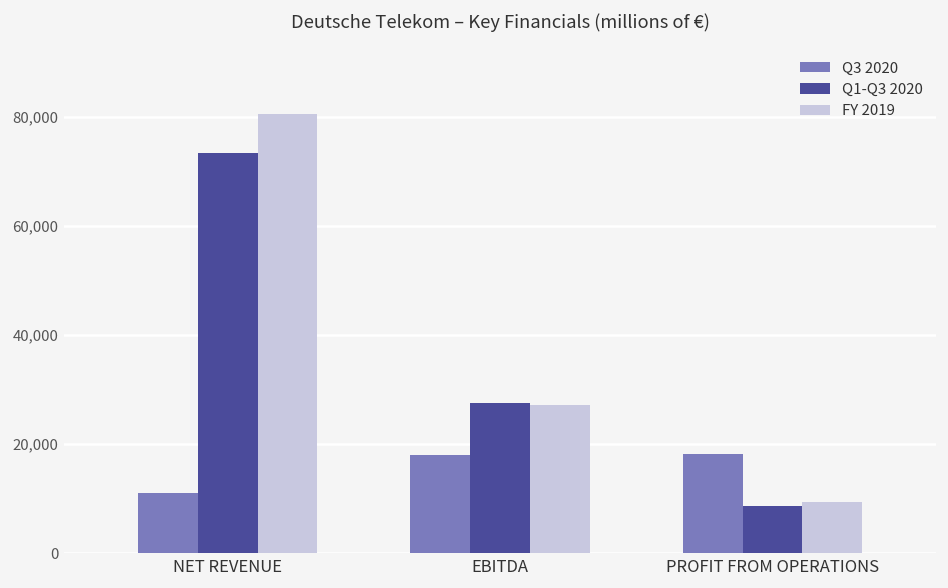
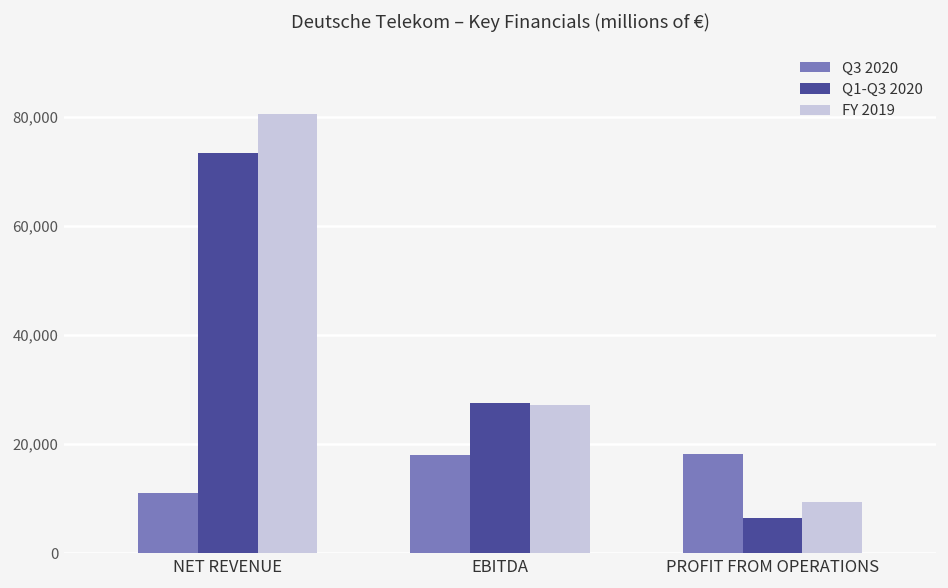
Q1-Q3 2020, PROFIT FROM OPERATIONS: 9,000 -> 7,000
